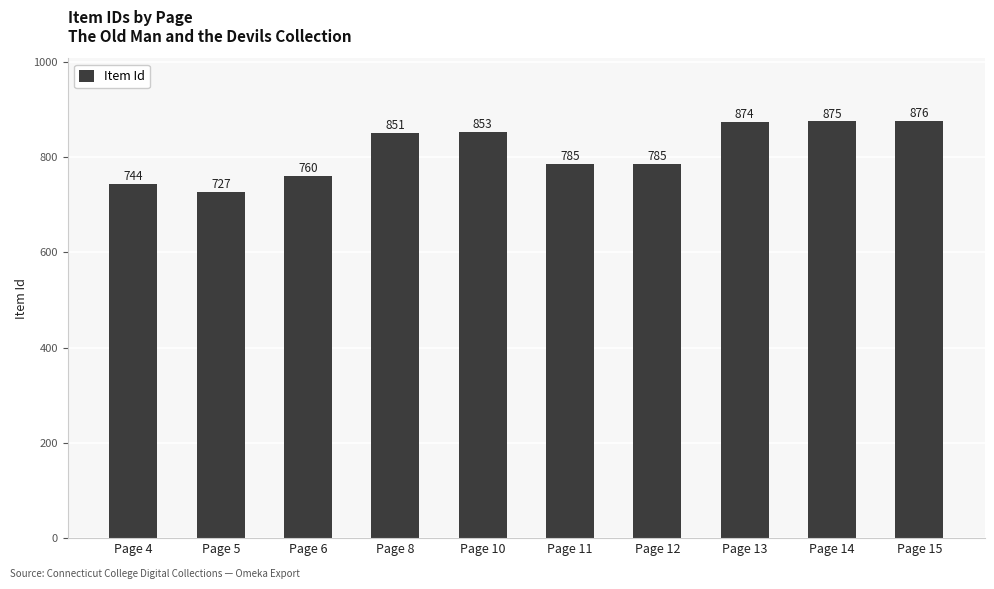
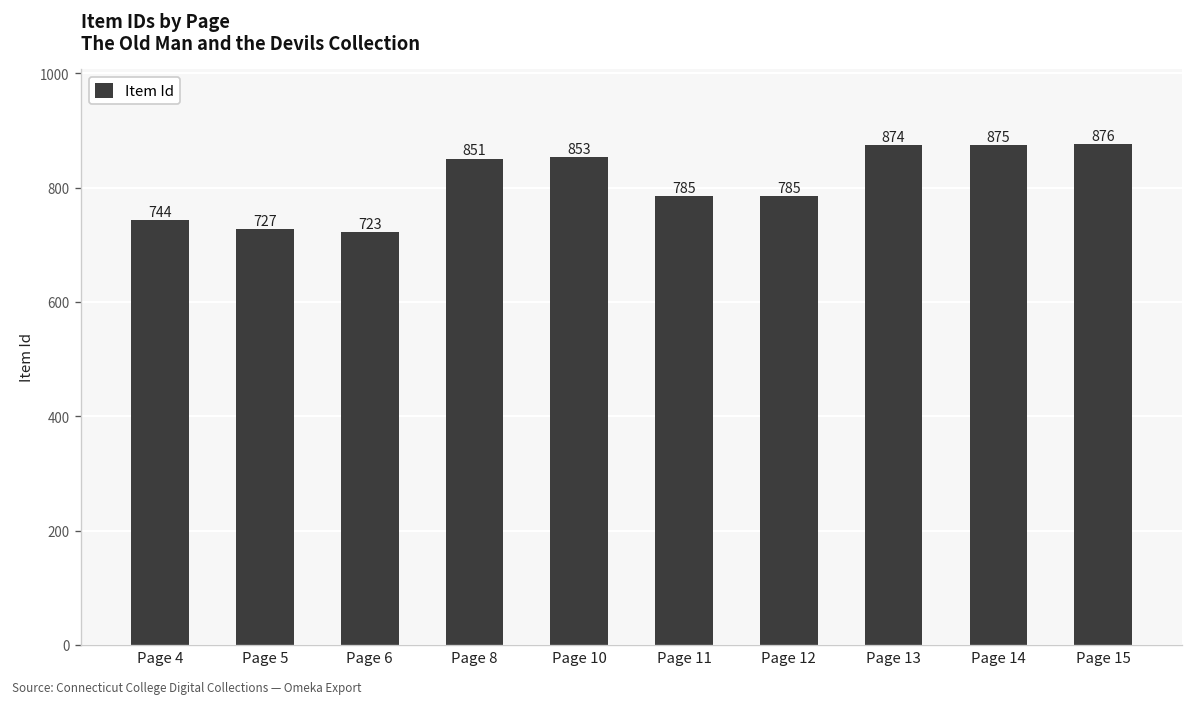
Page 6: 760 -> 723
